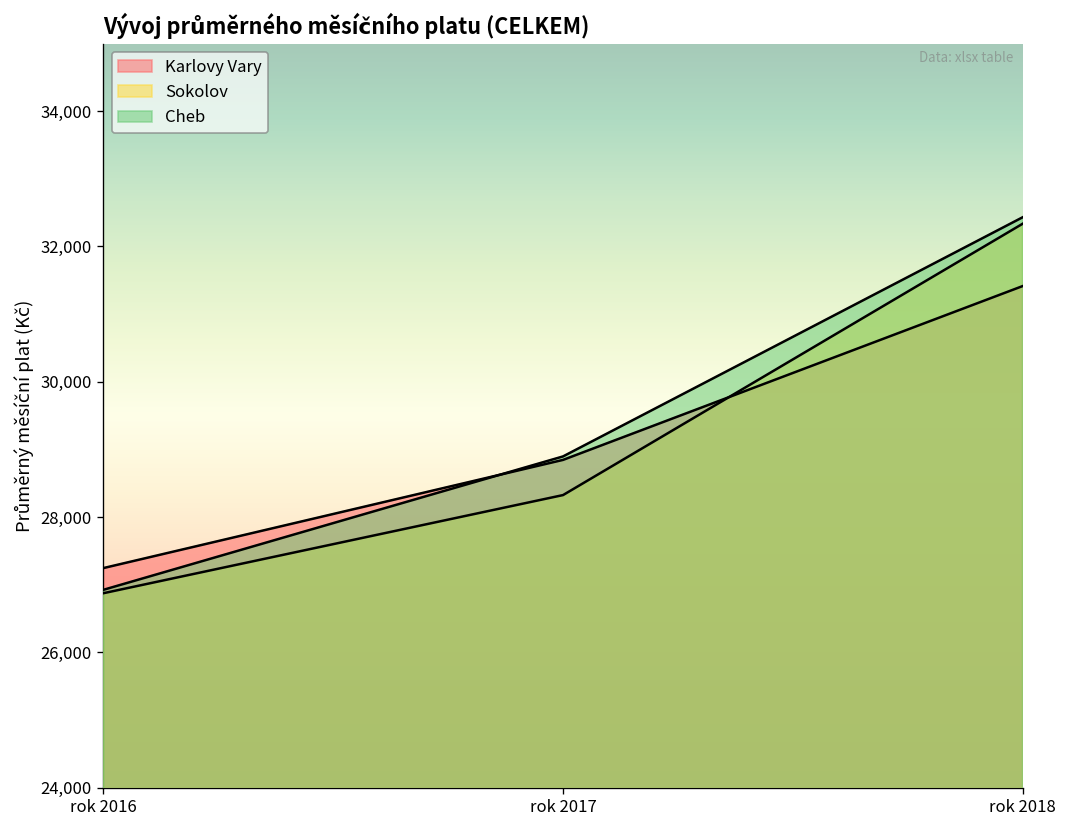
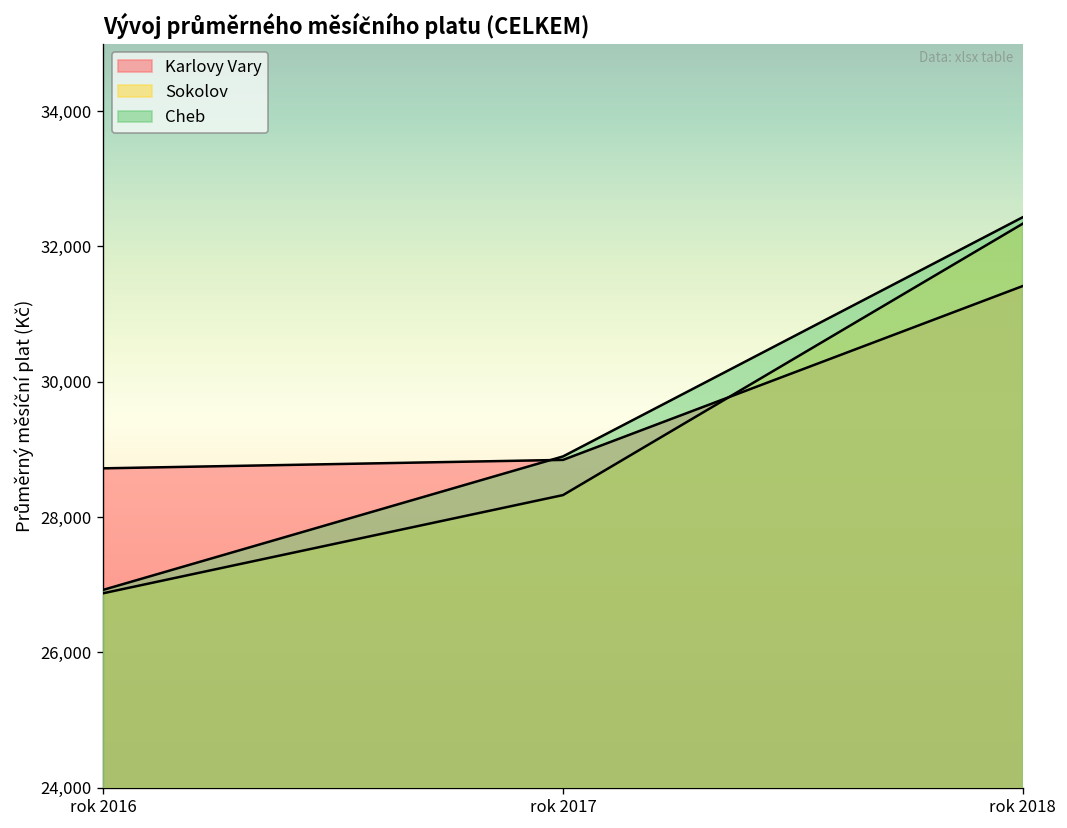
Karlovy Vary, rok 2016: 27,200 -> 28,700
